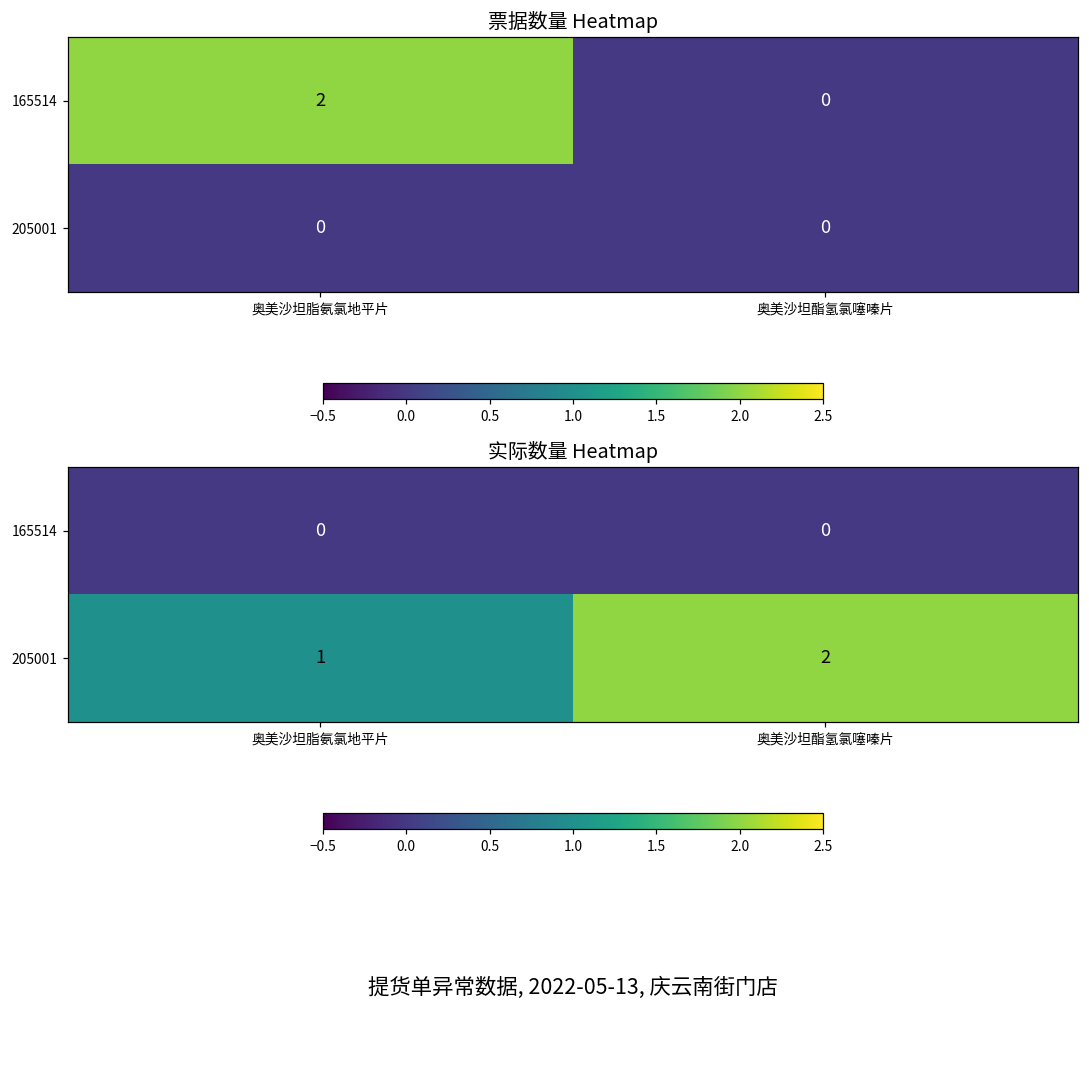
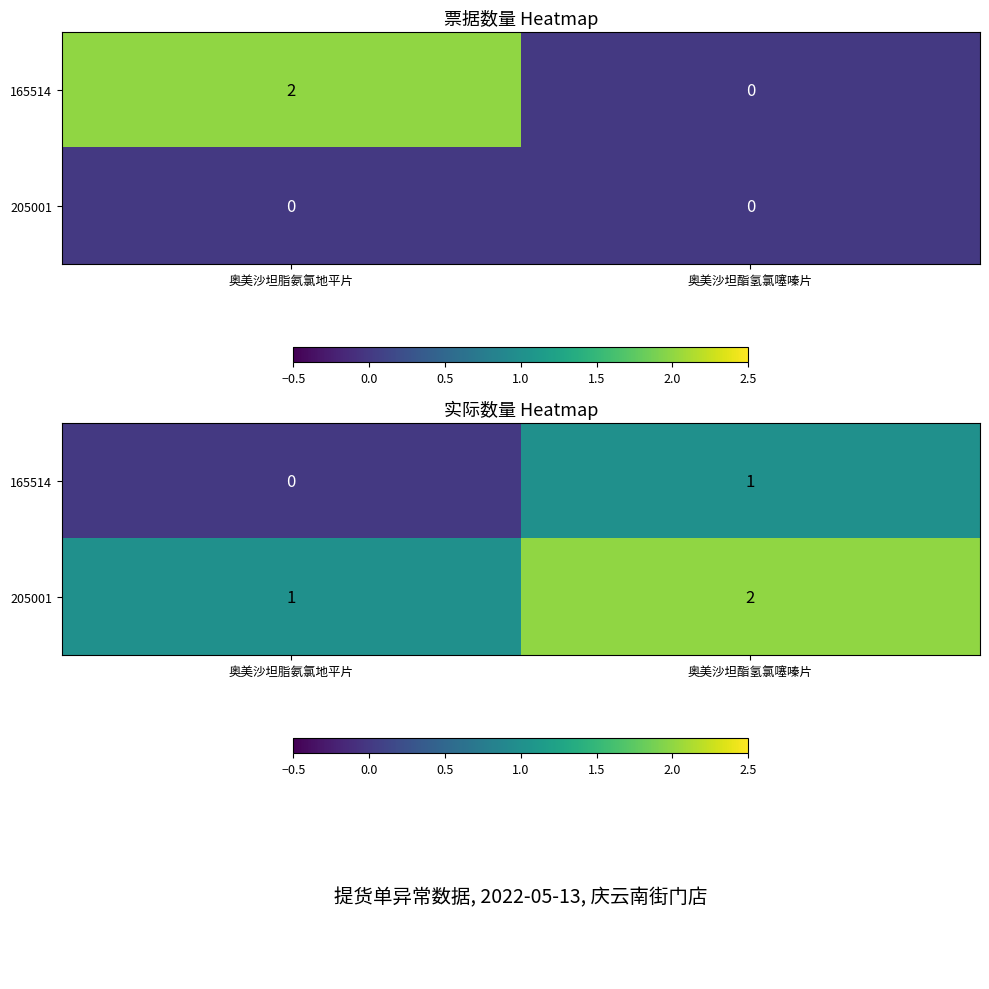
实际数量 Heatmap, 165514, 奥美沙坦酯氢氯噻嗪片: 0 -> 1
